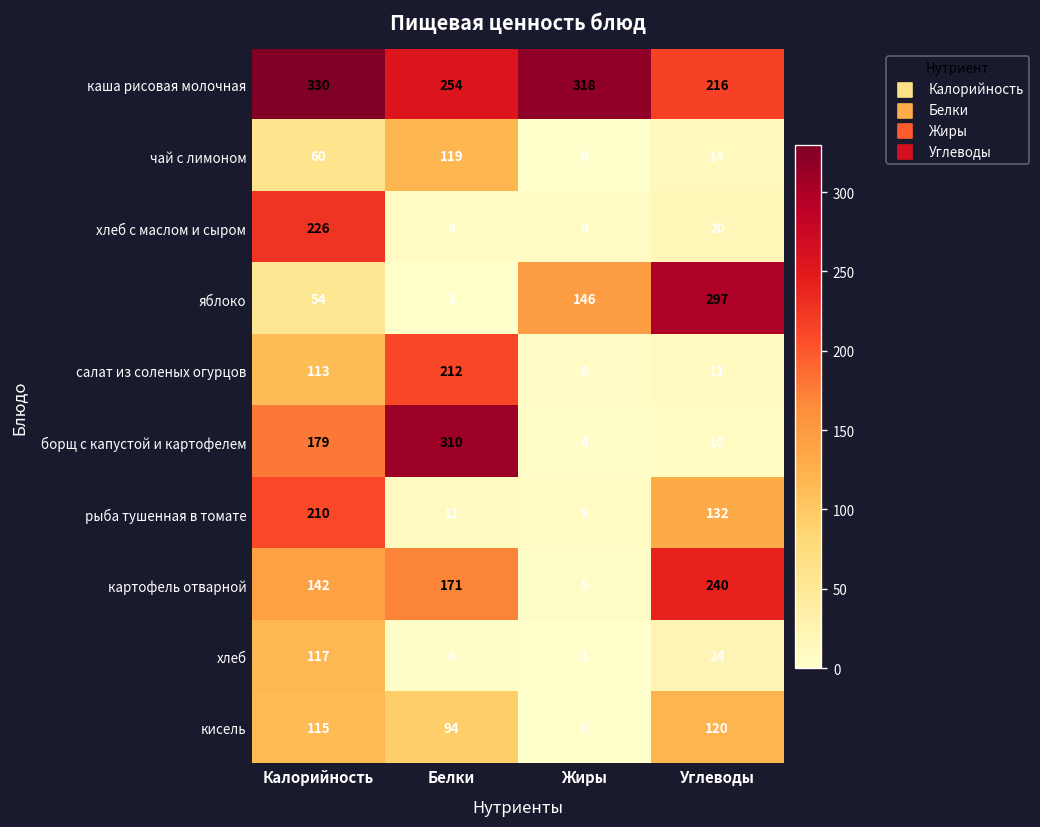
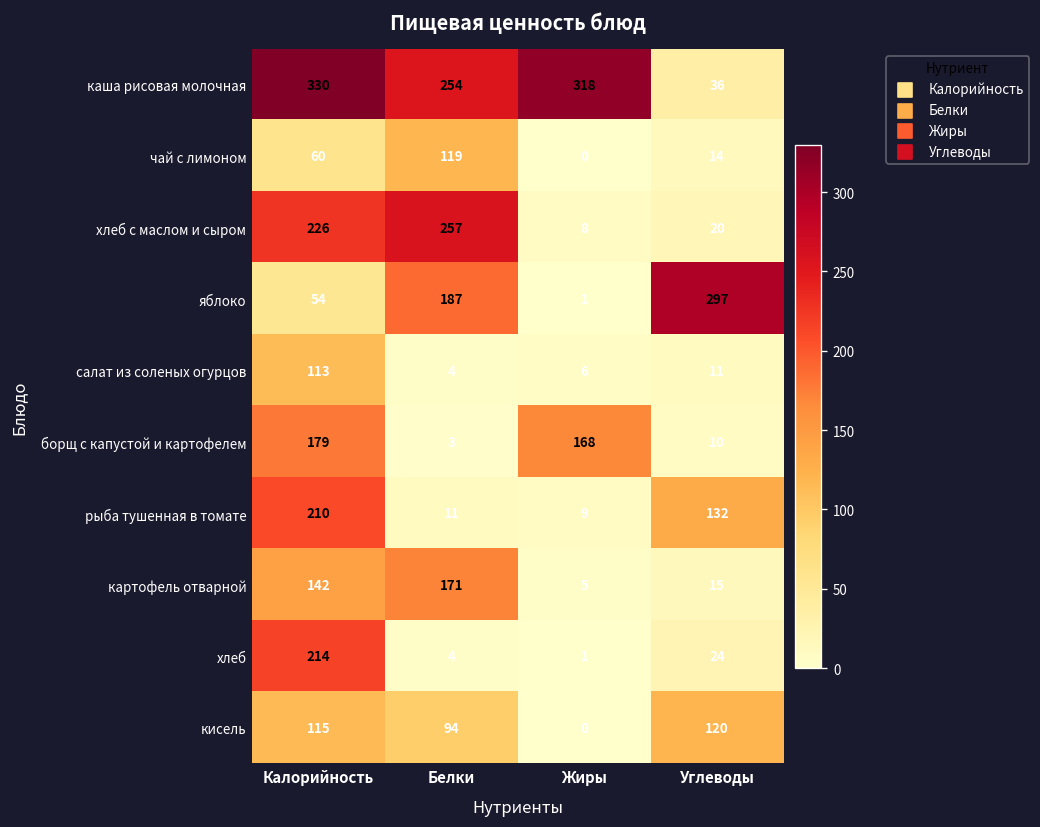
каша рисовая молочная, Углеводы: 216 -> 36
хлеб с маслом и сыром, Белки: 8 -> 257
яблоко, Белки: 1 -> 187
яблоко, Жиры: 146 -> 1
салат из соленых огурцов, Белки: 212 -> 4
борщ с капустой и картофелем, Белки: 310 -> 3
борщ с капустой и картофелем, Жиры: 4 -> 168
картофель отварной, Углеводы: 240 -> 15
хлеб, Калорийность: 117 -> 214
